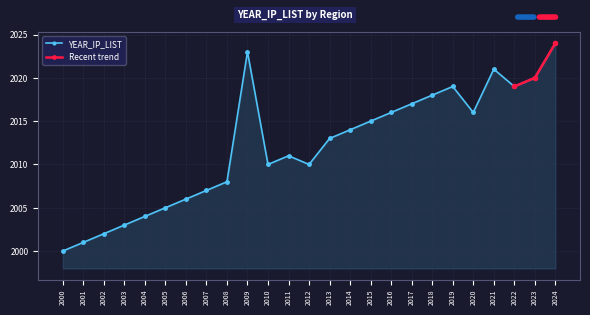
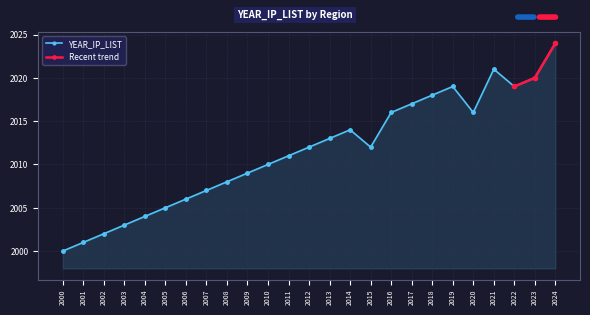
YEAR_IP_LIST, 2009: 2023 -> 2009
YEAR_IP_LIST, 2012: 2010 -> 2012
YEAR_IP_LIST, 2015: 2015 -> 2012
